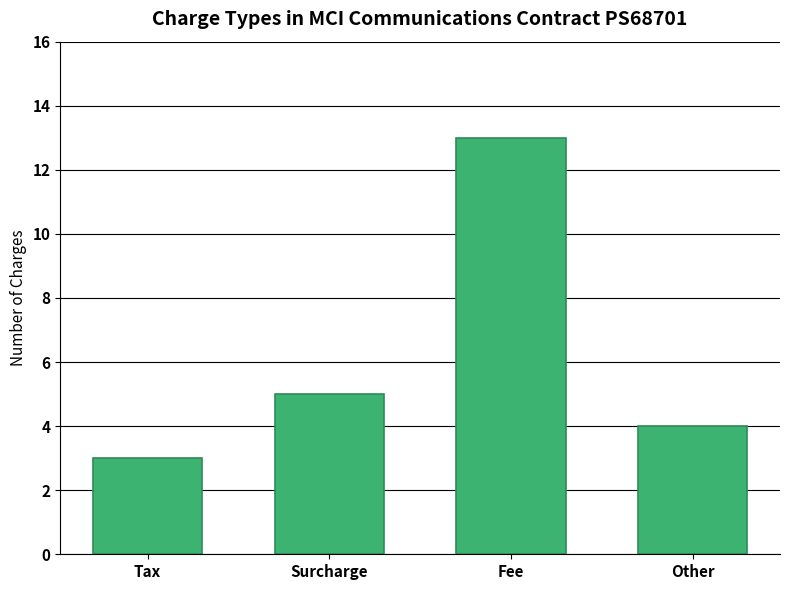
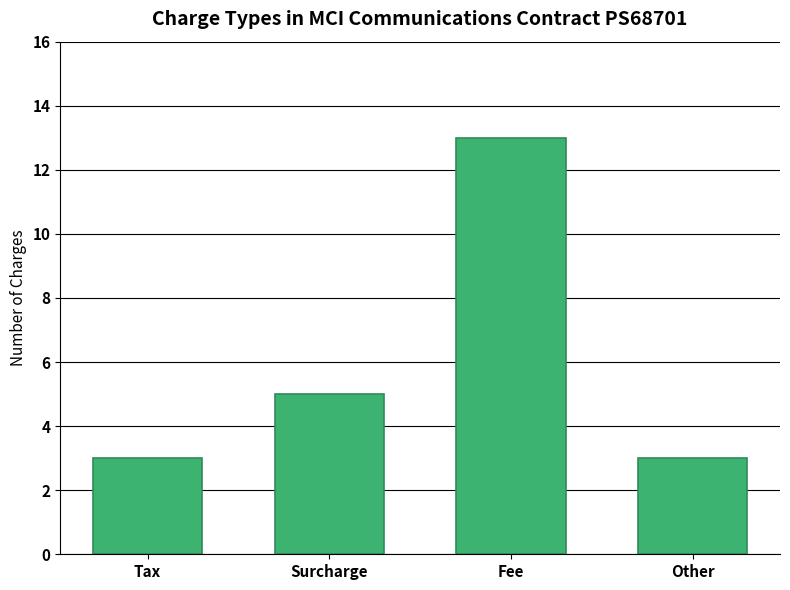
Other: 4 -> 3
